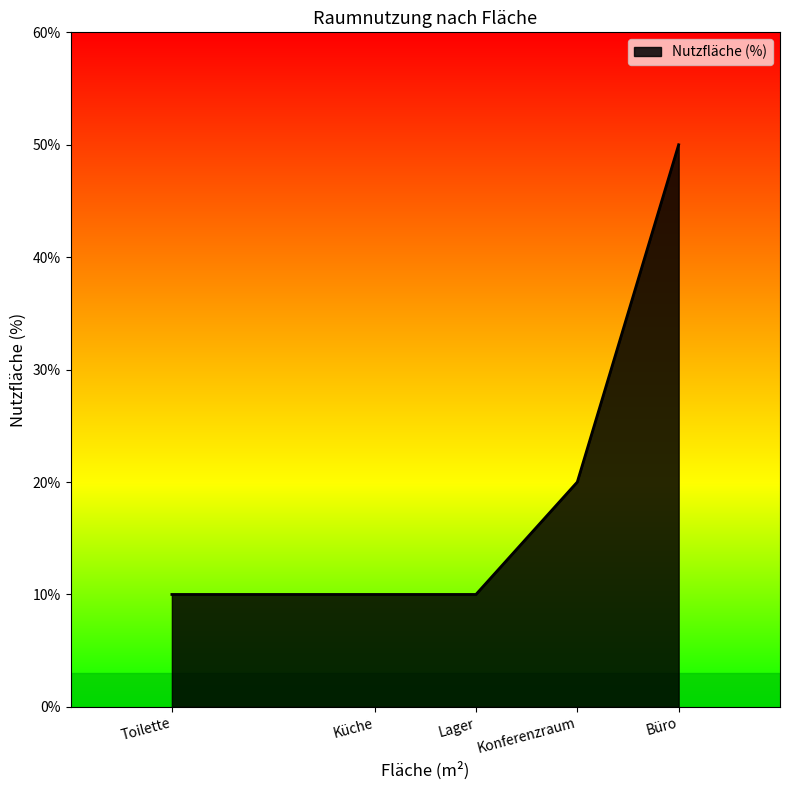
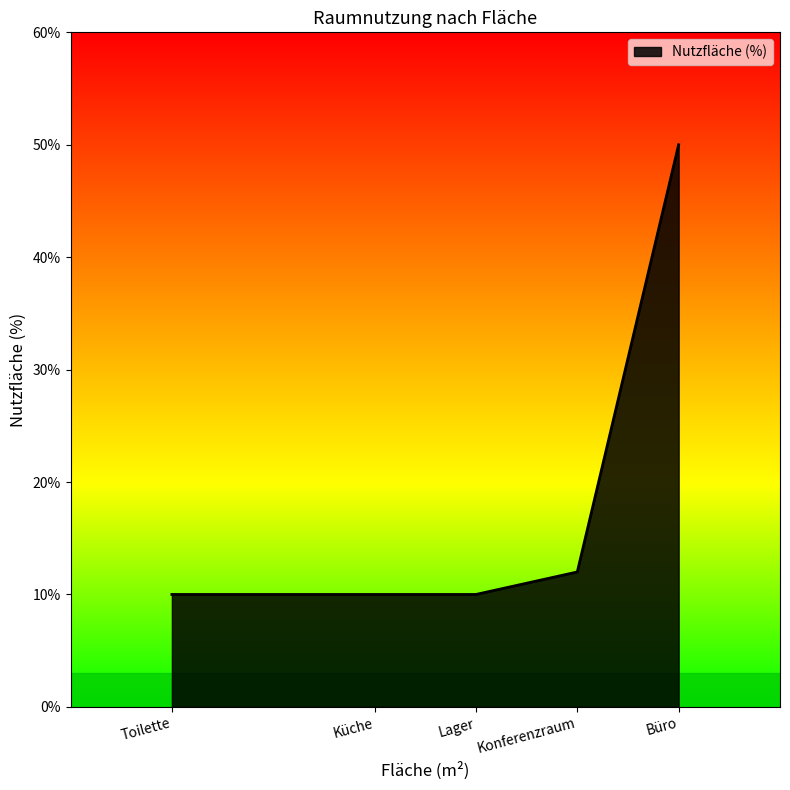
Konferenzraum: 20% -> 12%
